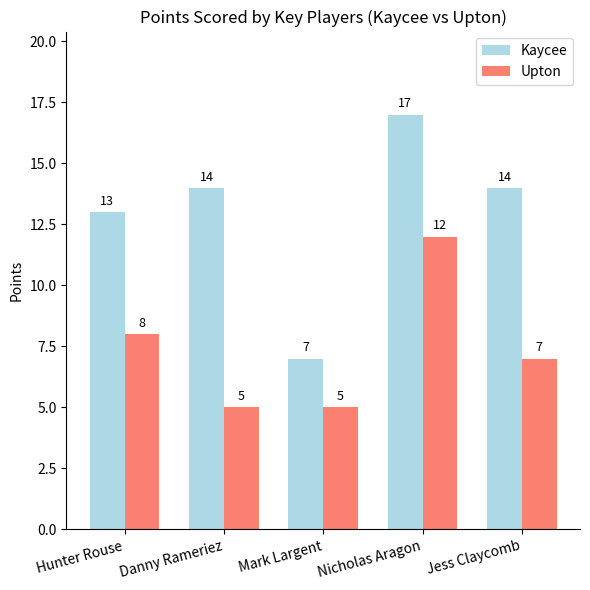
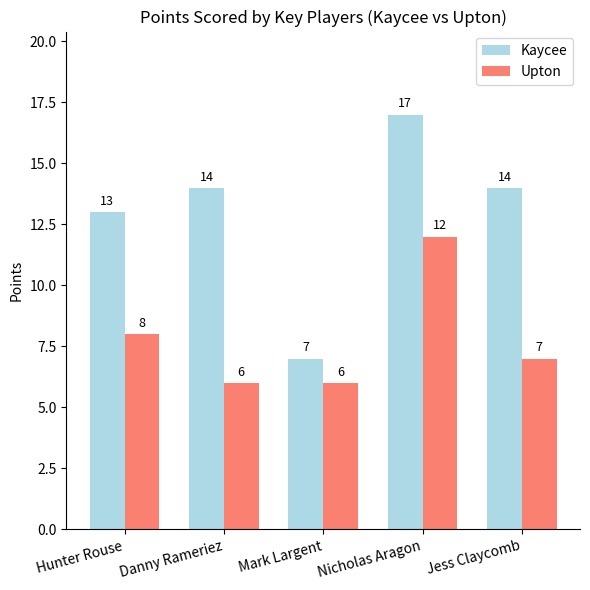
Upton, Danny Rameriez: 5 -> 6
Upton, Mark Largent: 5 -> 6
